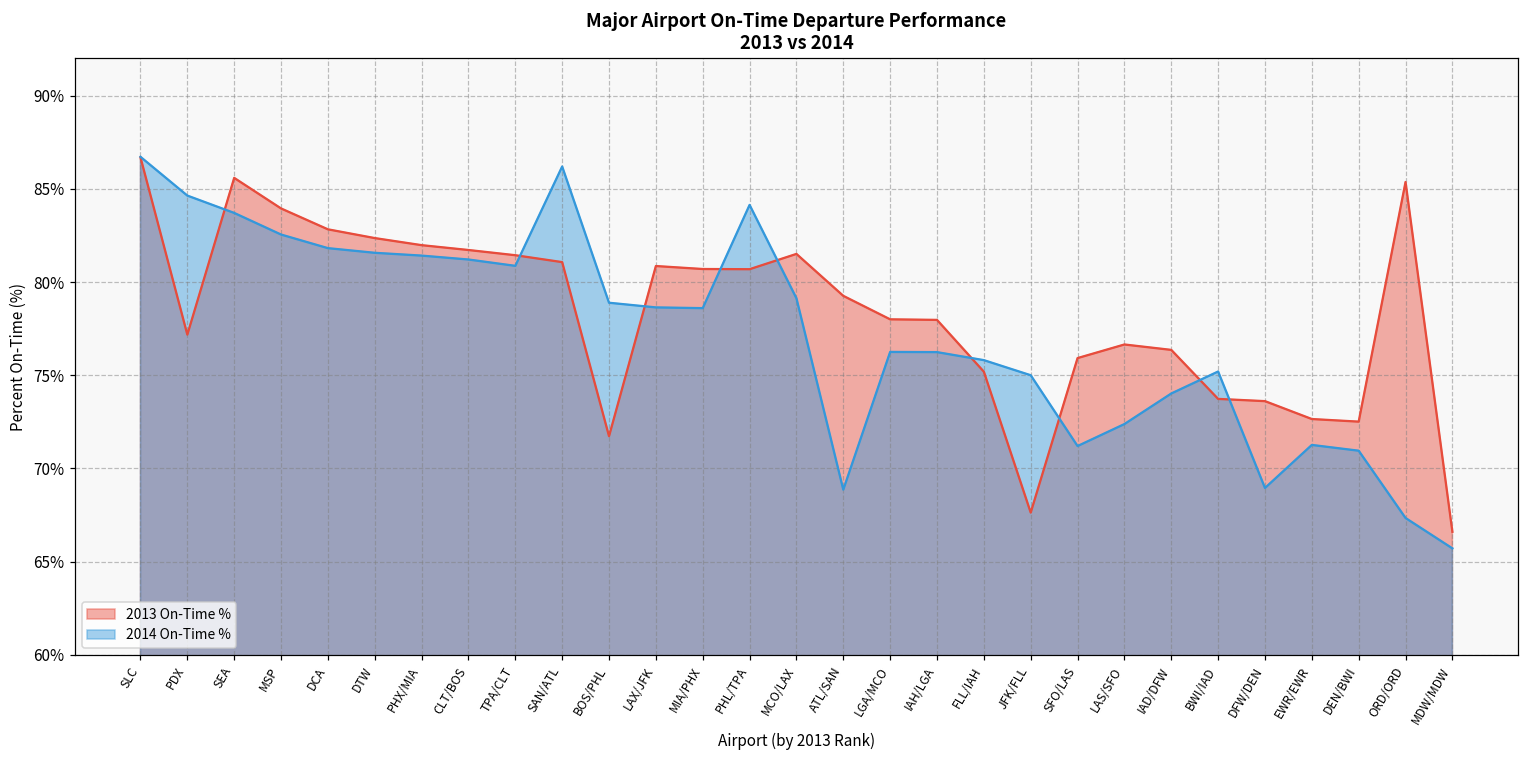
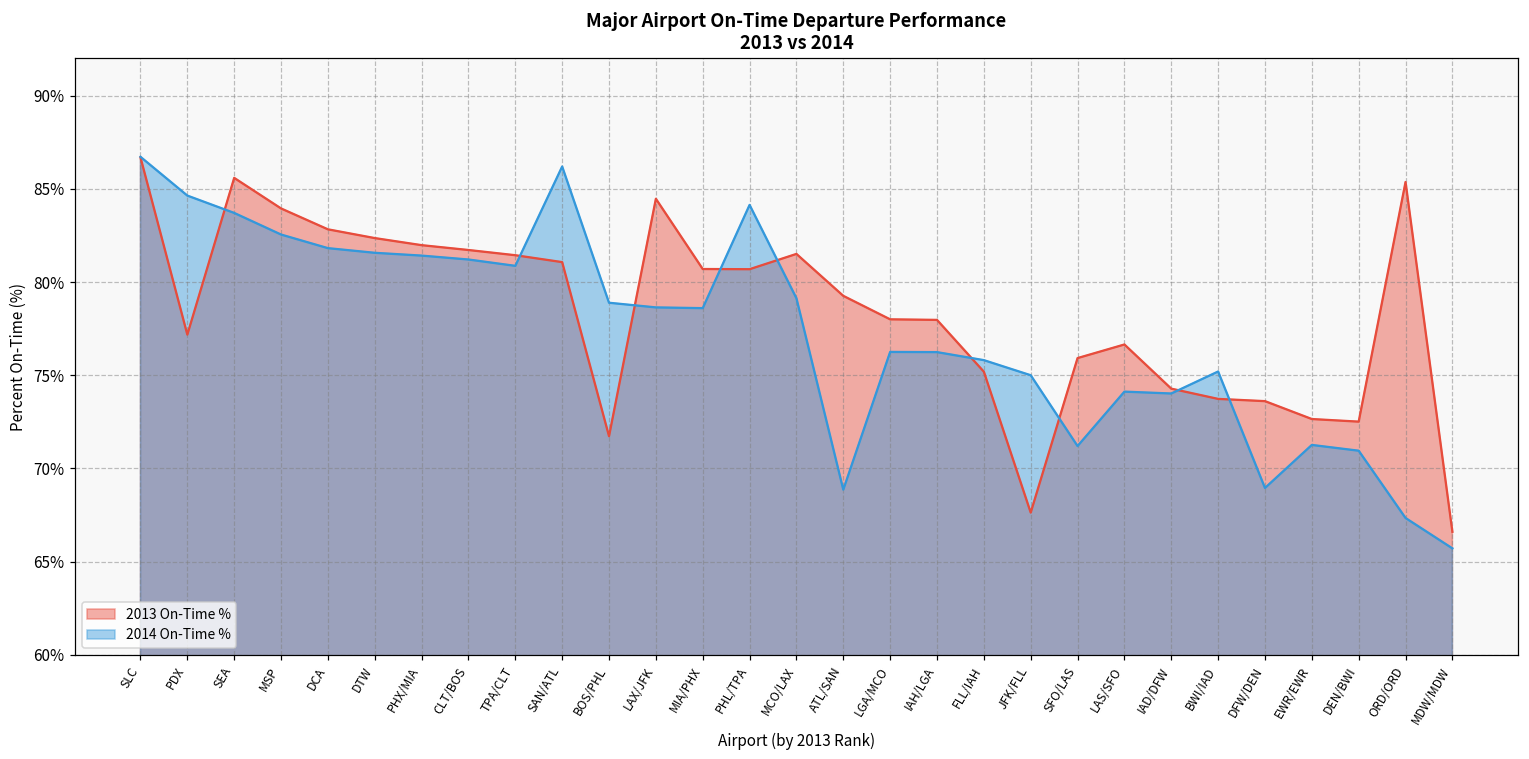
2013 On-Time %, LAX/JFK: 80.9% -> 84.5%
2014 On-Time %, LAS/SFO: 72.4% -> 74.1%
2013 On-Time %, IAD/DFW: 76.4% -> 74.3%
